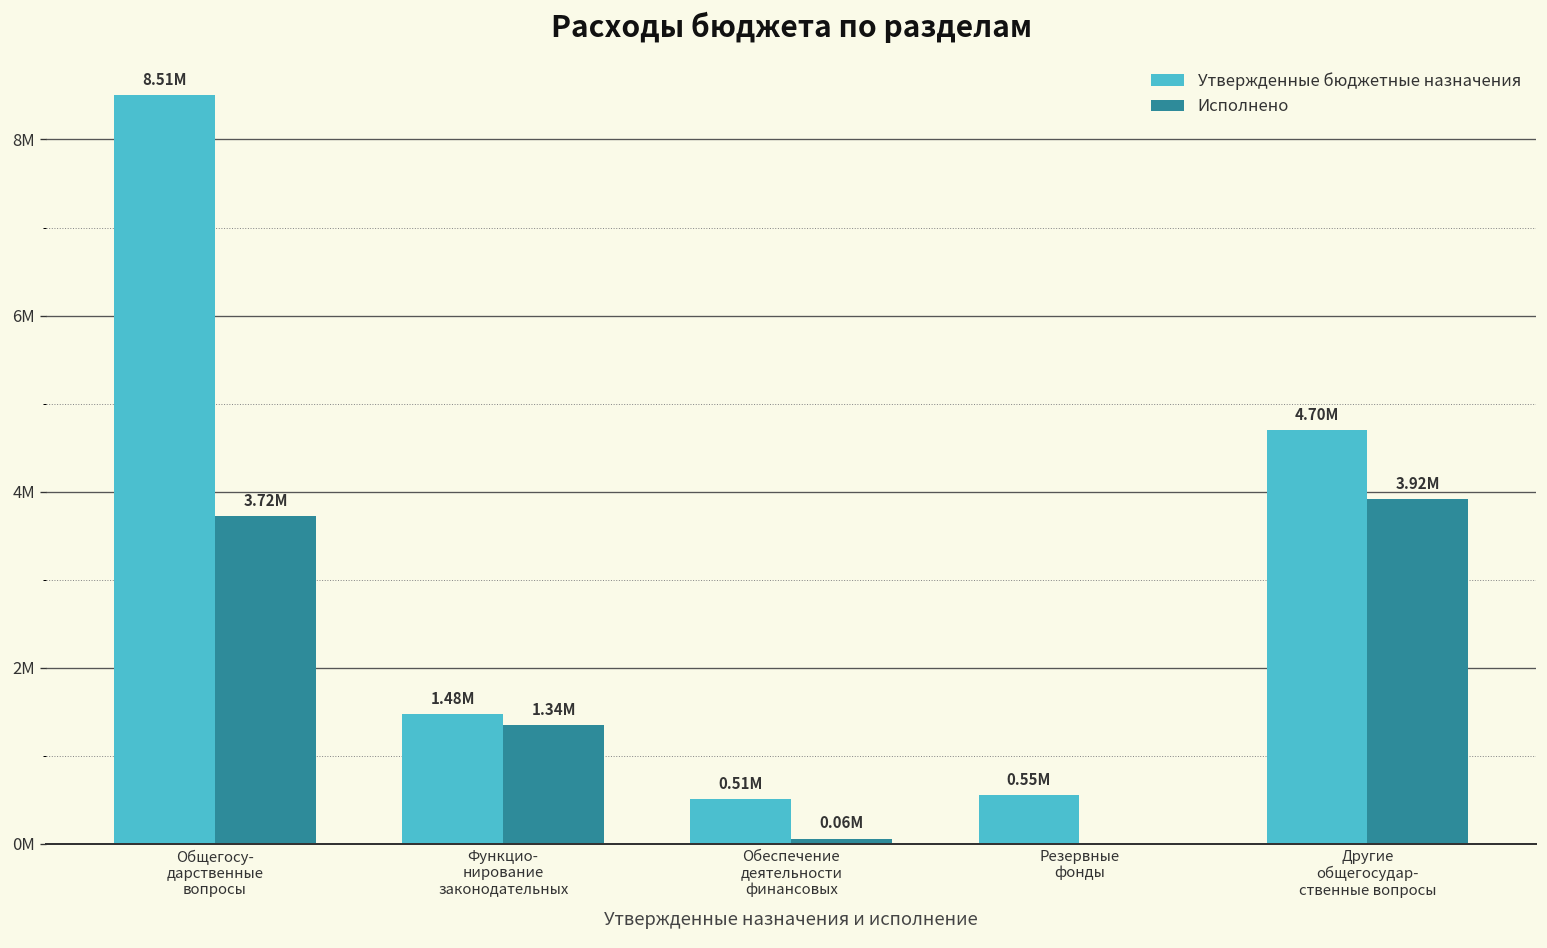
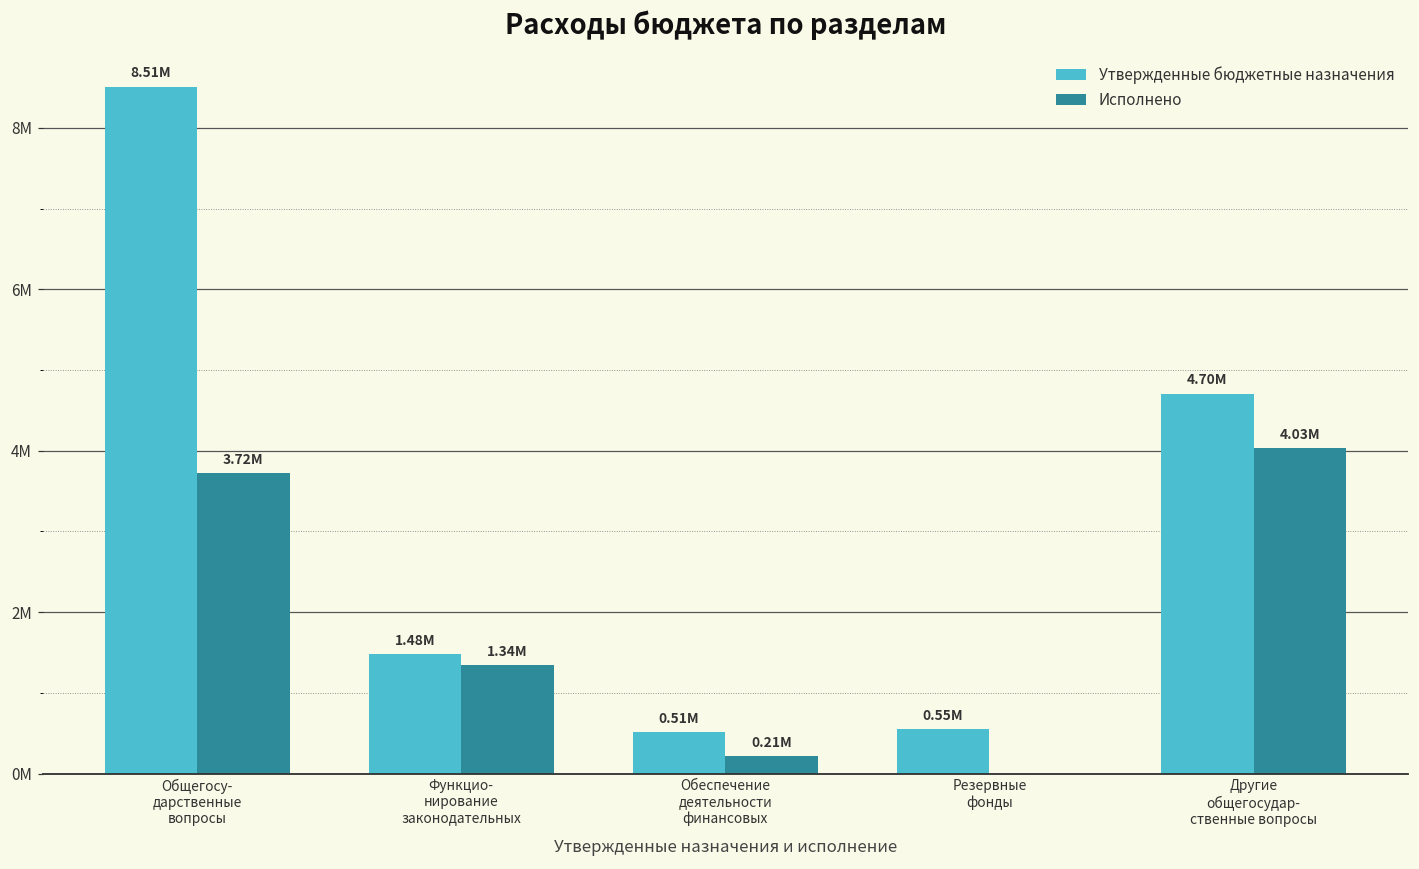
Исполнено, Обеспечение деятельности финансовых: 0.06М -> 0.21М
Исполнено, Другие общегосудар- ственные вопросы: 3.92М -> 4.03М
